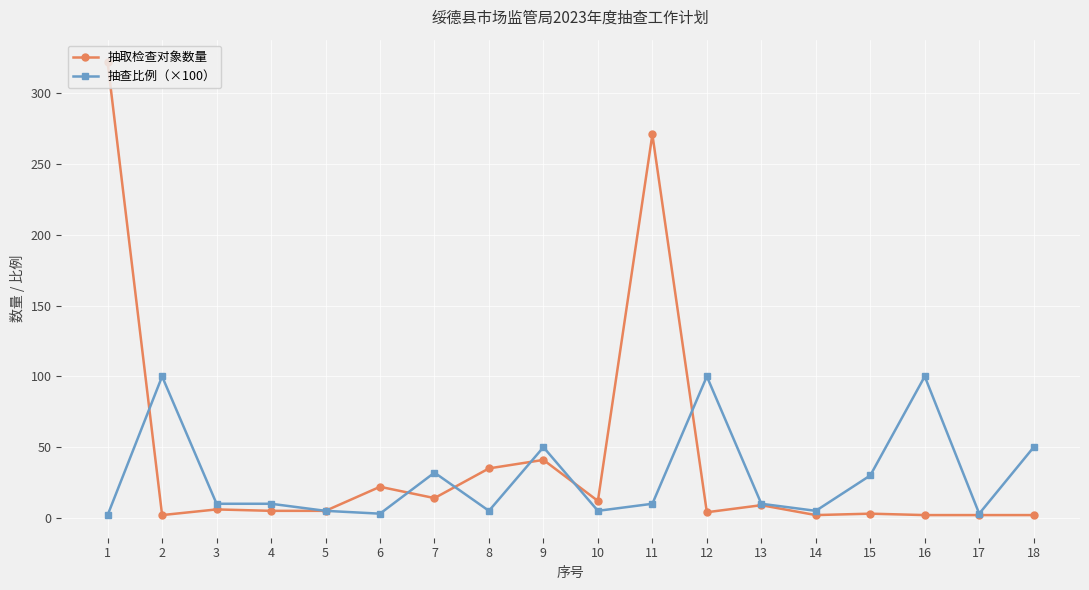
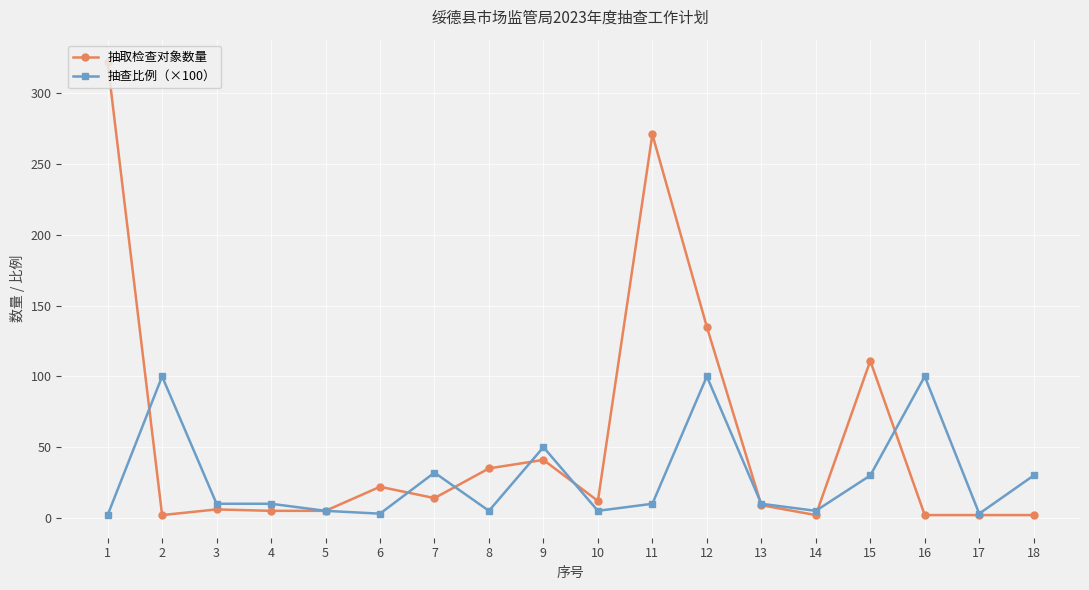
抽取检查对象数量, 12: 4 -> 135
抽取检查对象数量, 15: 3 -> 111
抽查比例（×100）, 18: 50 -> 30
